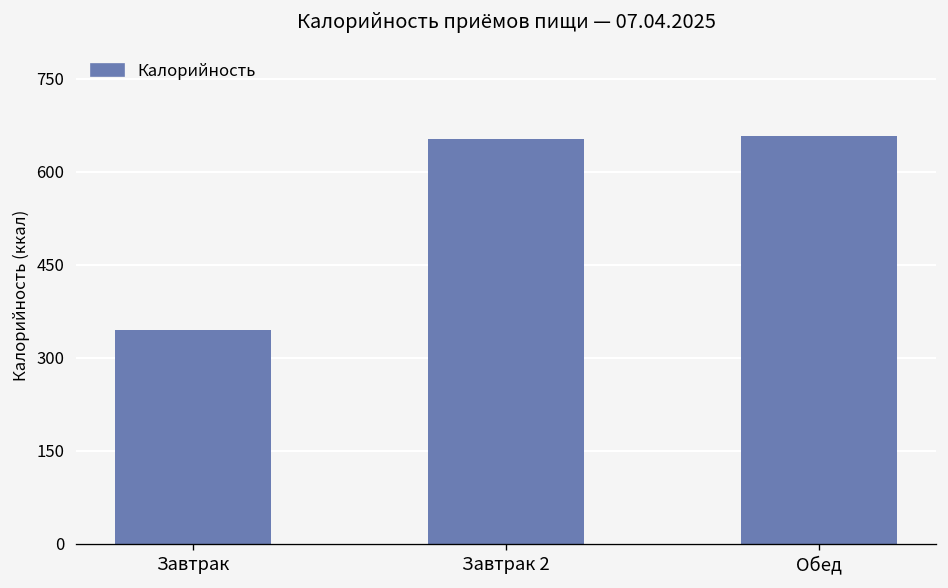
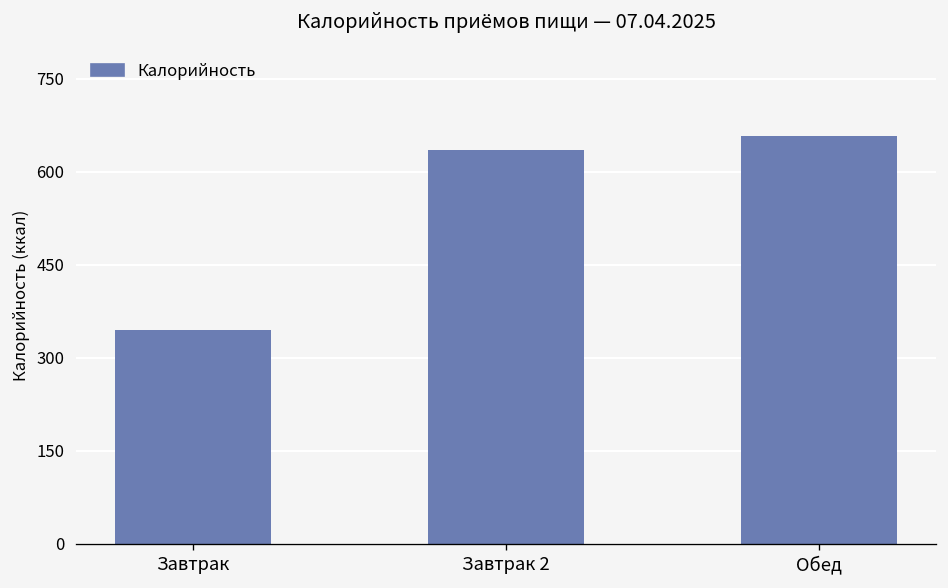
Завтрак 2: 650 -> 640
